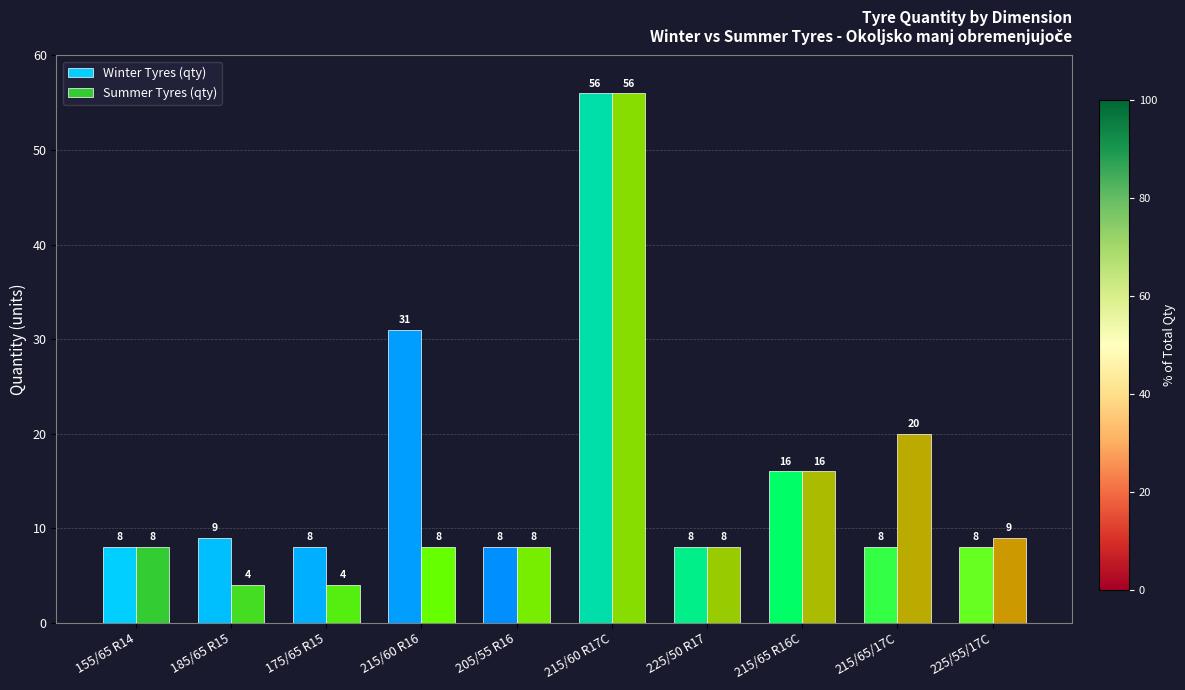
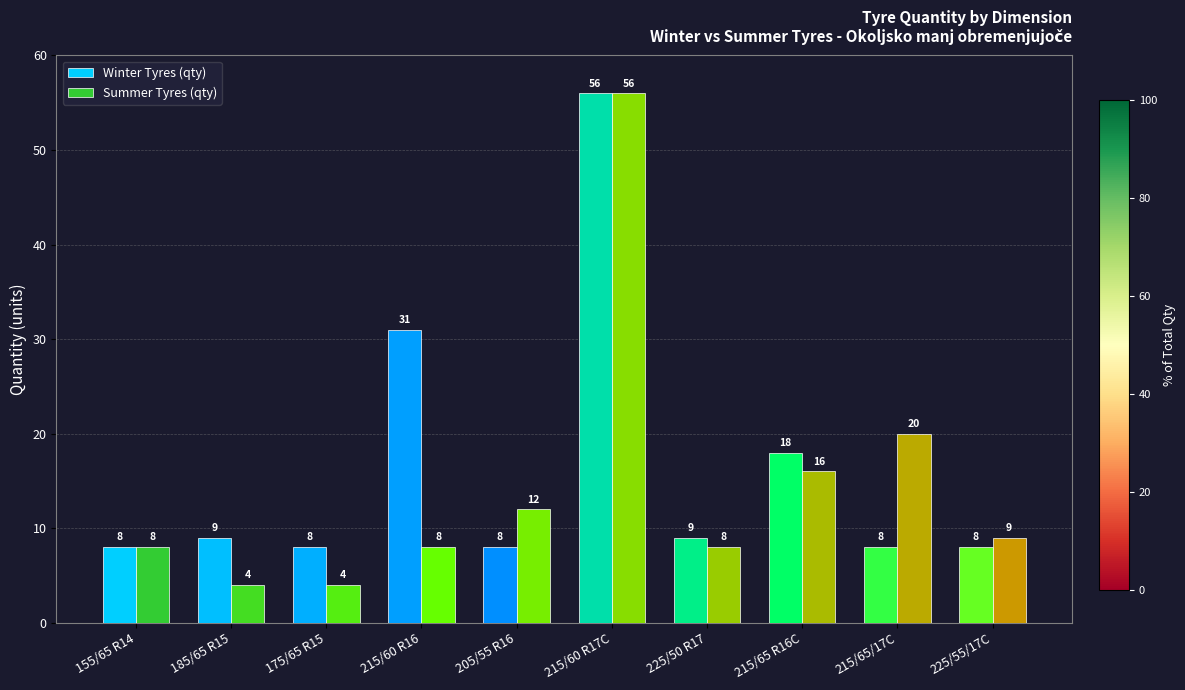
Summer Tyres (qty), 205/55 R16: 8 -> 12
Winter Tyres (qty), 225/50 R17: 8 -> 9
Winter Tyres (qty), 215/65 R16C: 16 -> 18
